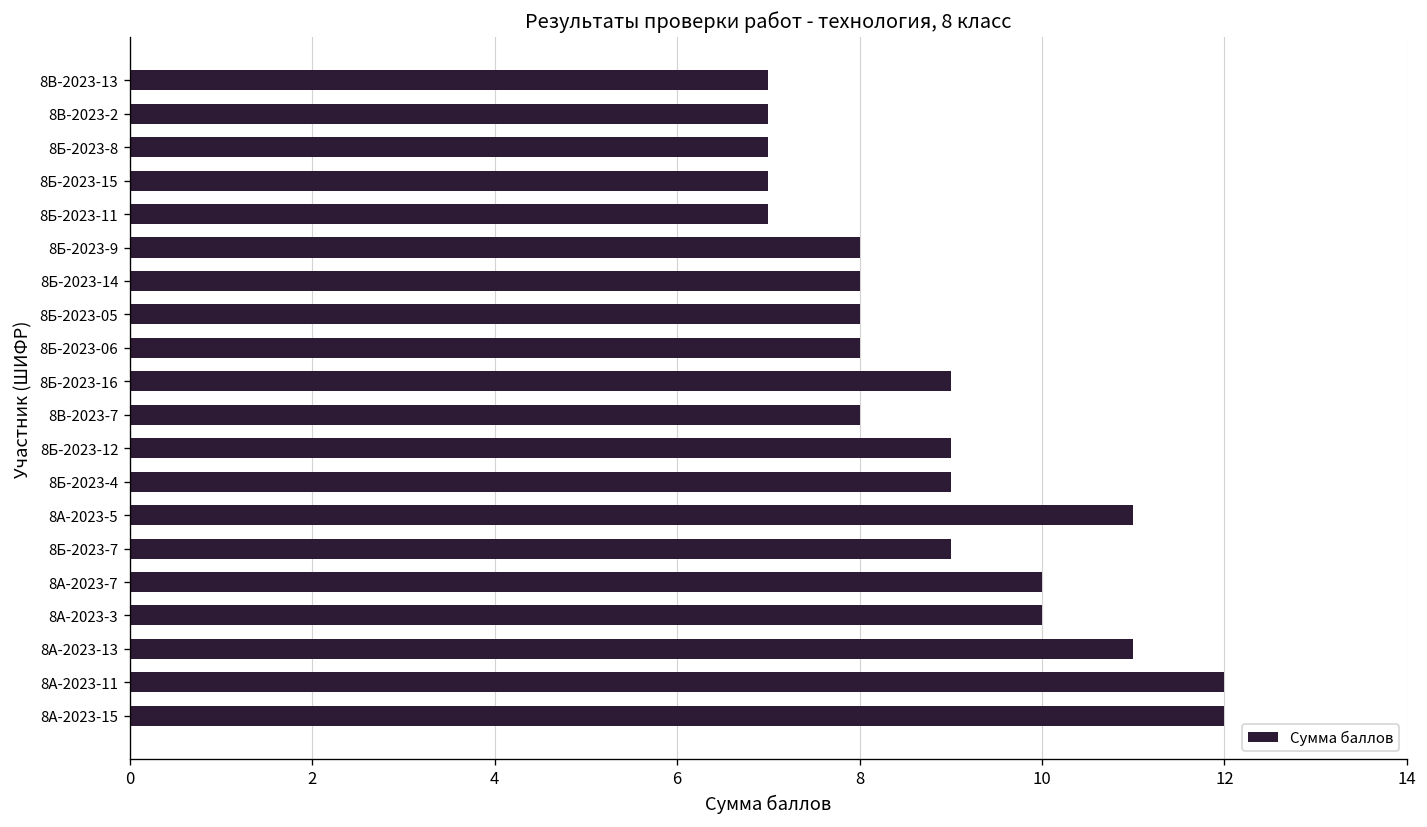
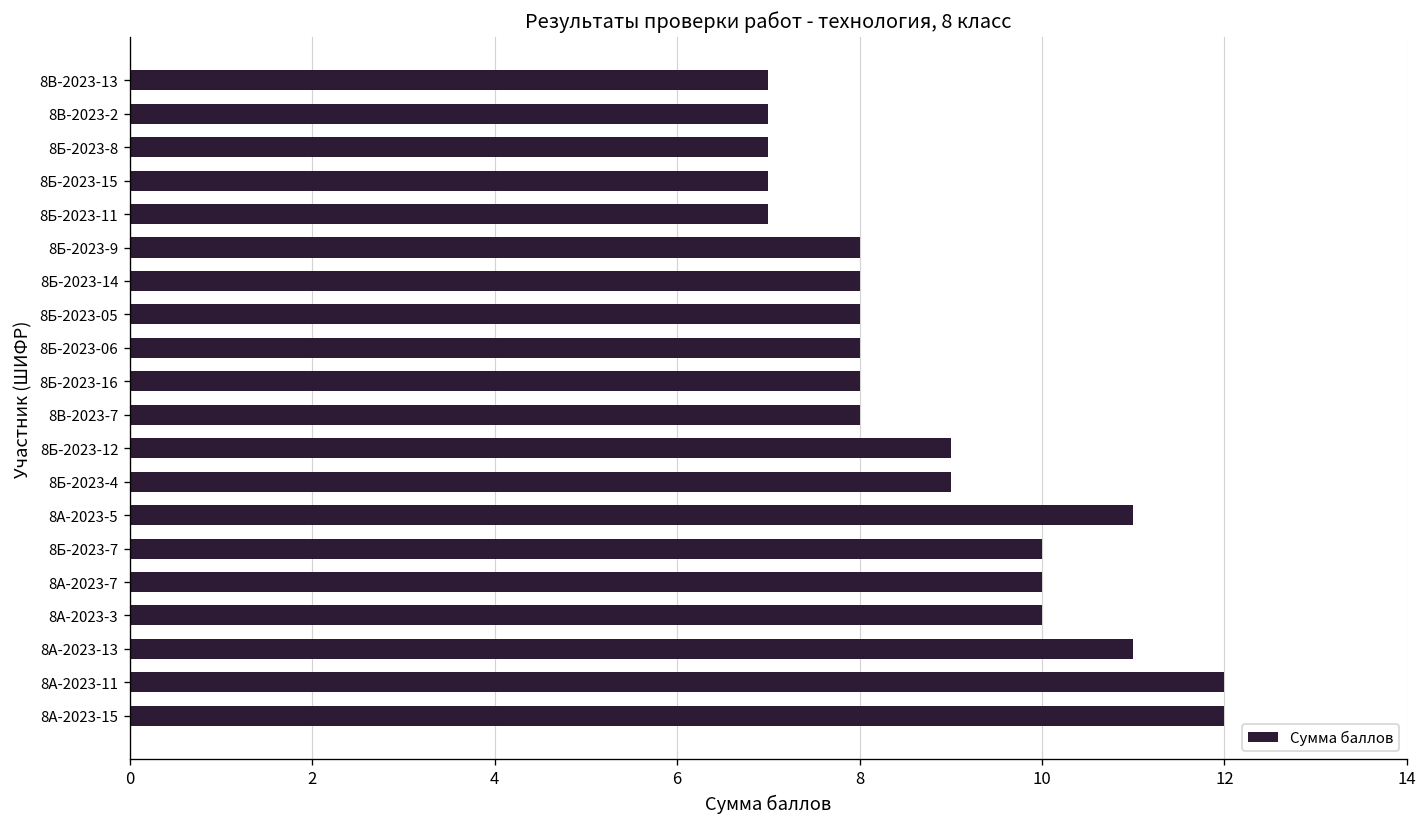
8Б-2023-16: 9 -> 8
8Б-2023-7: 9 -> 10
